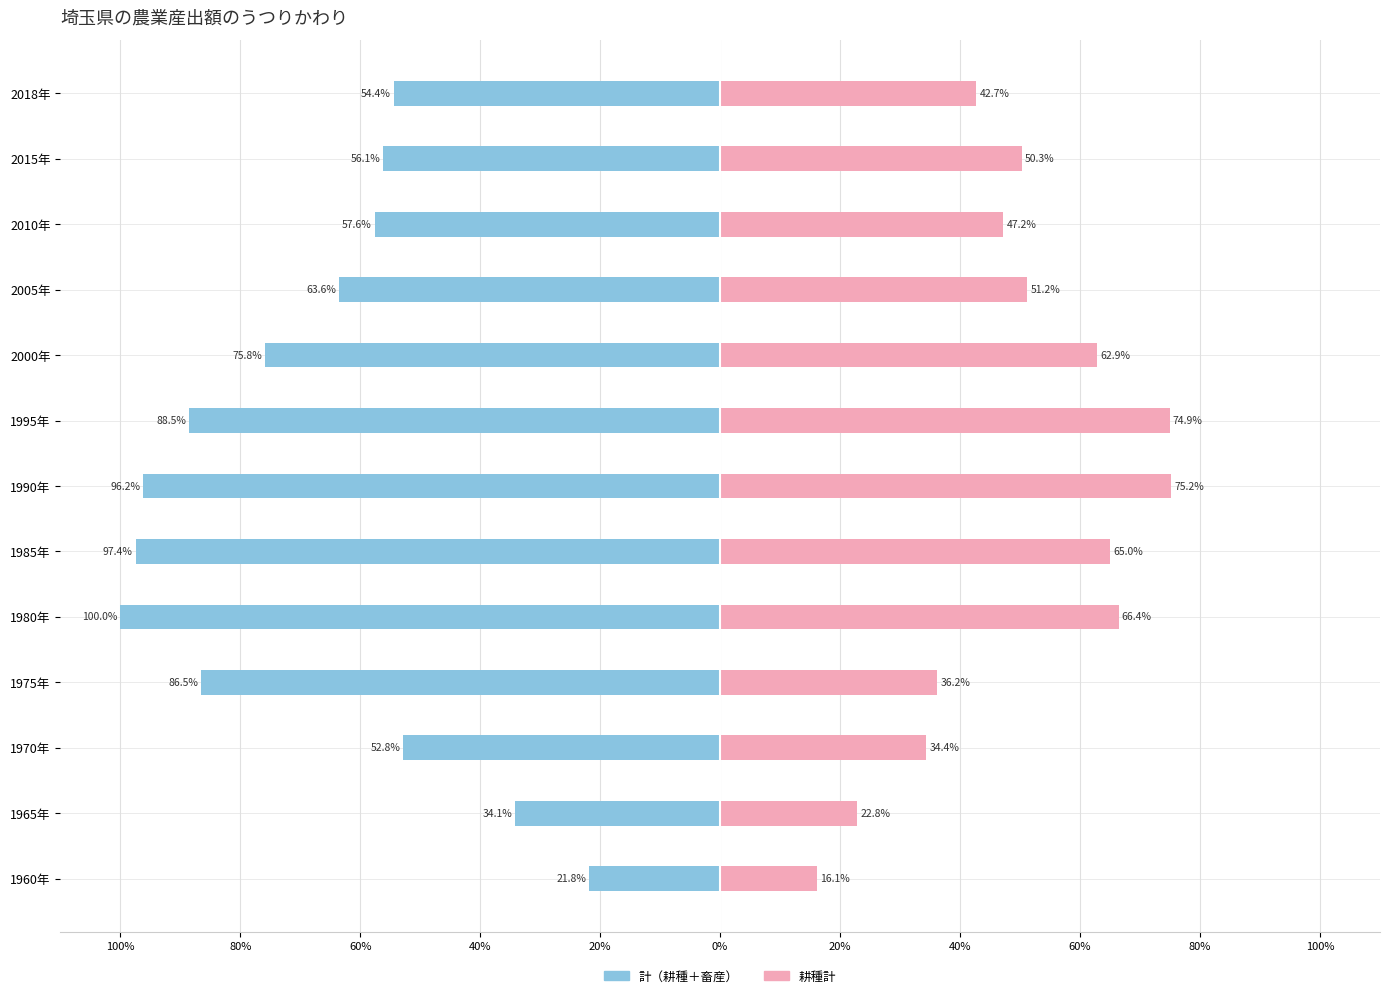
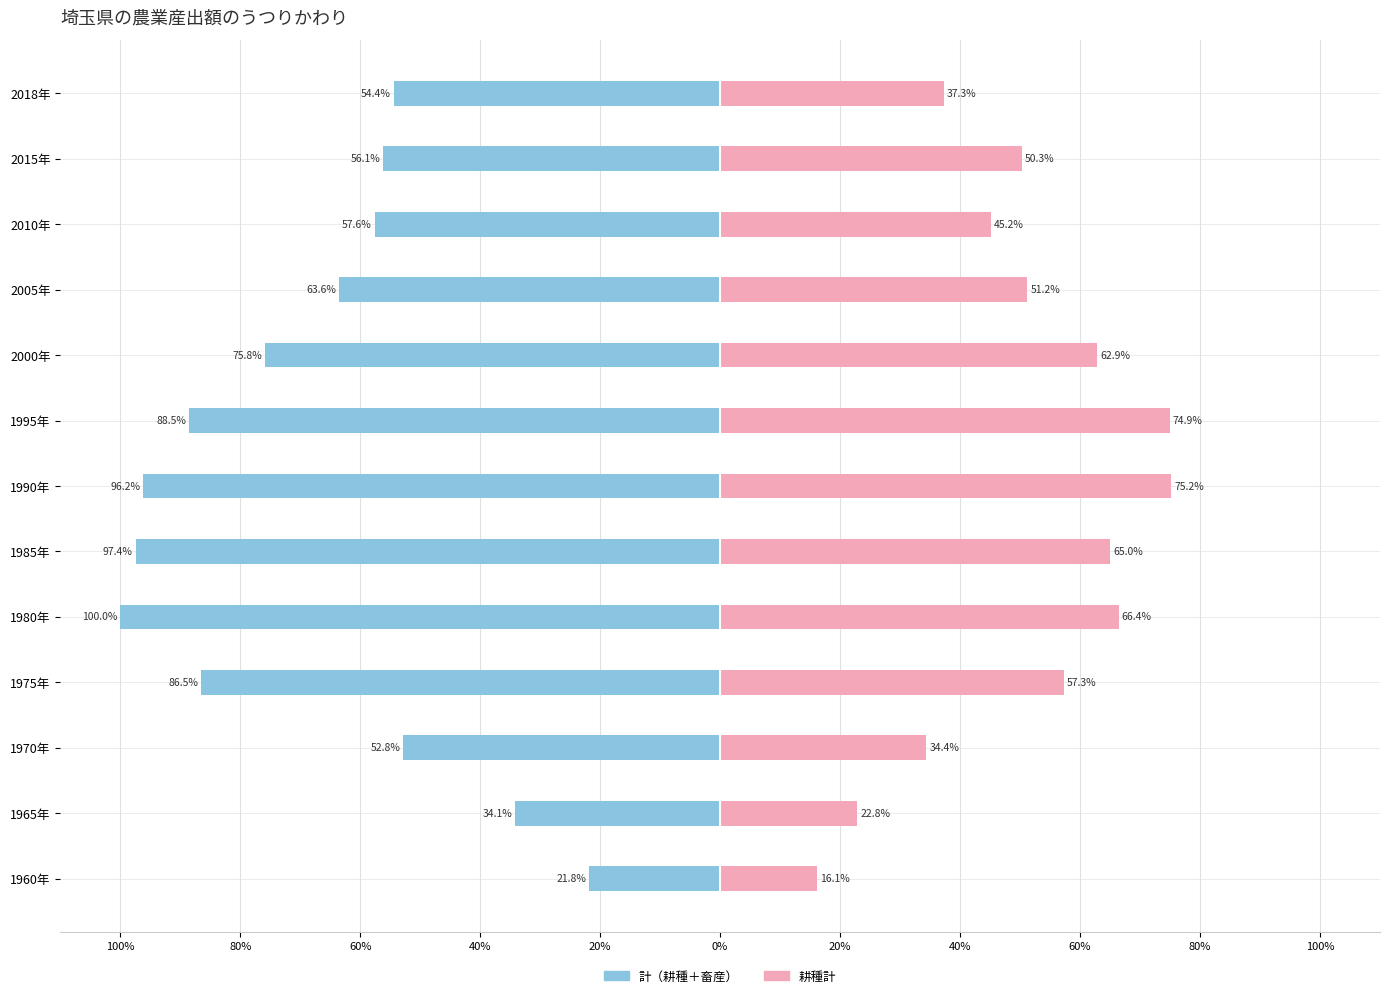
耕種計, 2018年: 42.7% -> 37.3%
耕種計, 2010年: 47.2% -> 45.2%
耕種計, 1975年: 36.2% -> 57.3%
